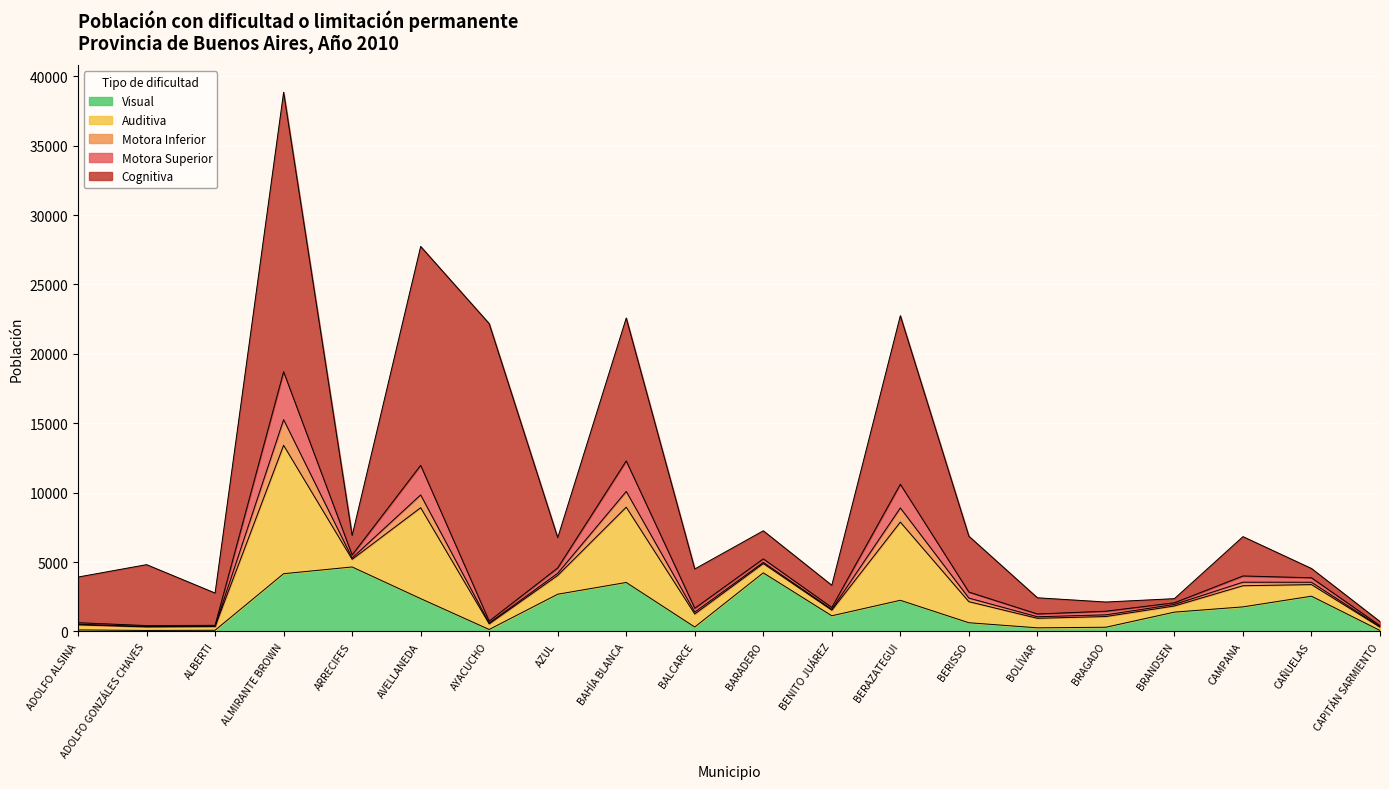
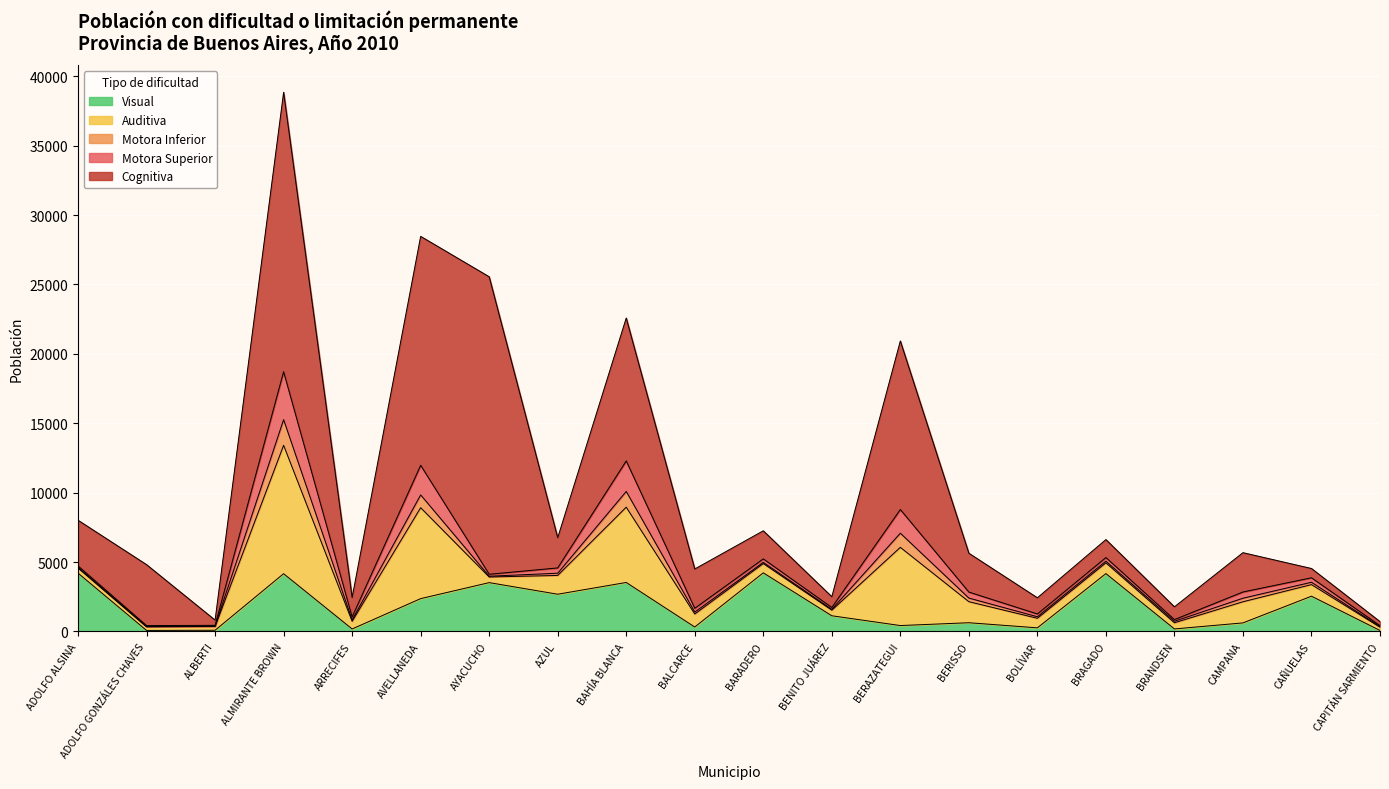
Visual, ADOLFO ALSINA: 100 -> 4200
Cognitiva, ALBERTI: 2300 -> 400
Visual, ARRECIFES: 4600 -> 200
Cognitiva, AVELLANEDA: 15800 -> 16500
Visual, AYACUCHO: 100 -> 3500
Cognitiva, BENITO JUÁREZ: 1600 -> 800
Visual, BERAZATEGUI: 2200 -> 400
Cognitiva, BERISSO: 4000 -> 2800
Visual, BRAGADO: 300 -> 4200
Cognitiva, BRAGADO: 700 -> 1300
Visual, BRANDSEN: 1400 -> 200
Cognitiva, BRANDSEN: 300 -> 900
Visual, CAMPANA: 1800 -> 600
